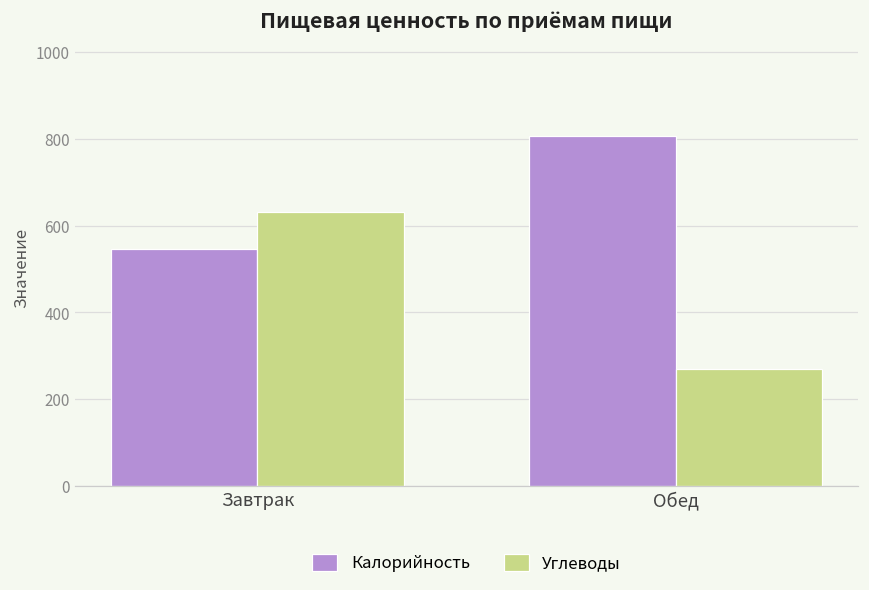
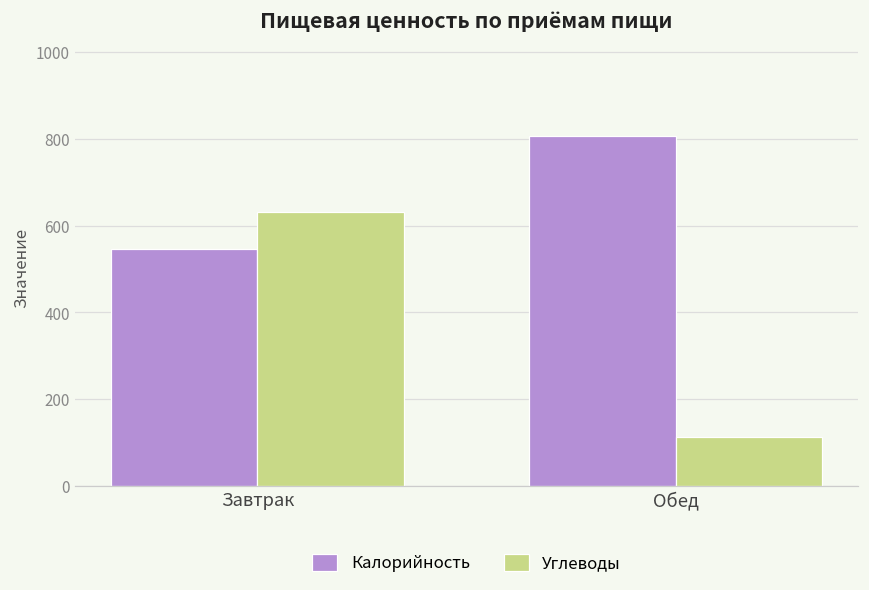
Углеводы, Обед: 270 -> 110
